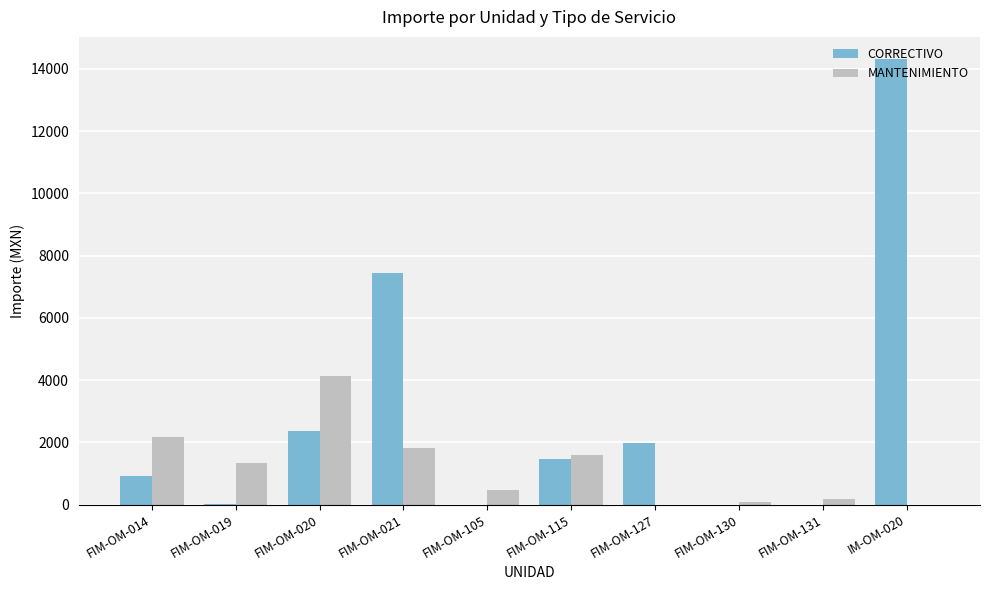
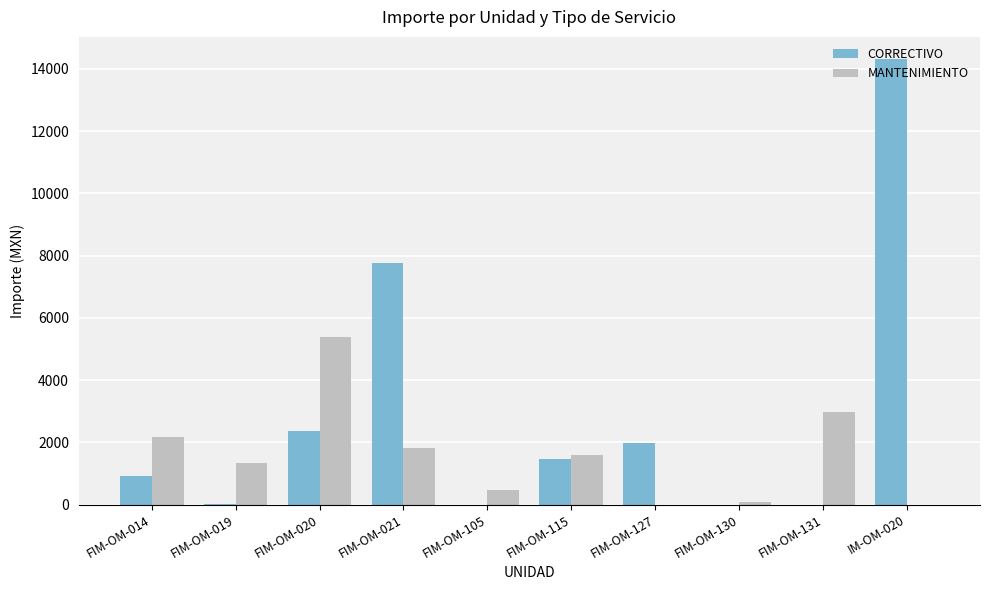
MANTENIMIENTO, FIM-OM-020: 4100 -> 5400
CORRECTIVO, FIM-OM-021: 7400 -> 7800
MANTENIMIENTO, FIM-OM-131: 200 -> 3000
